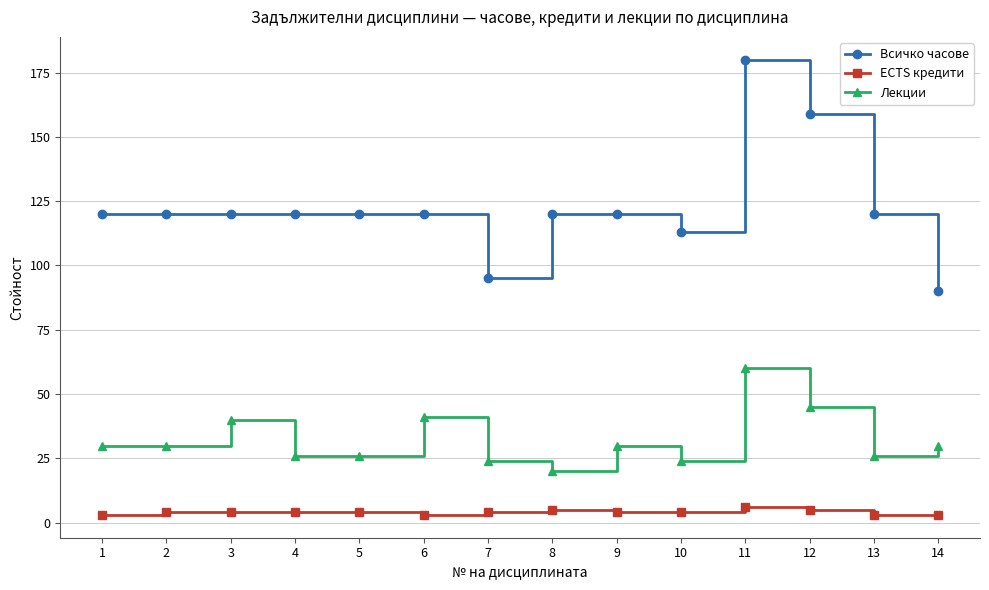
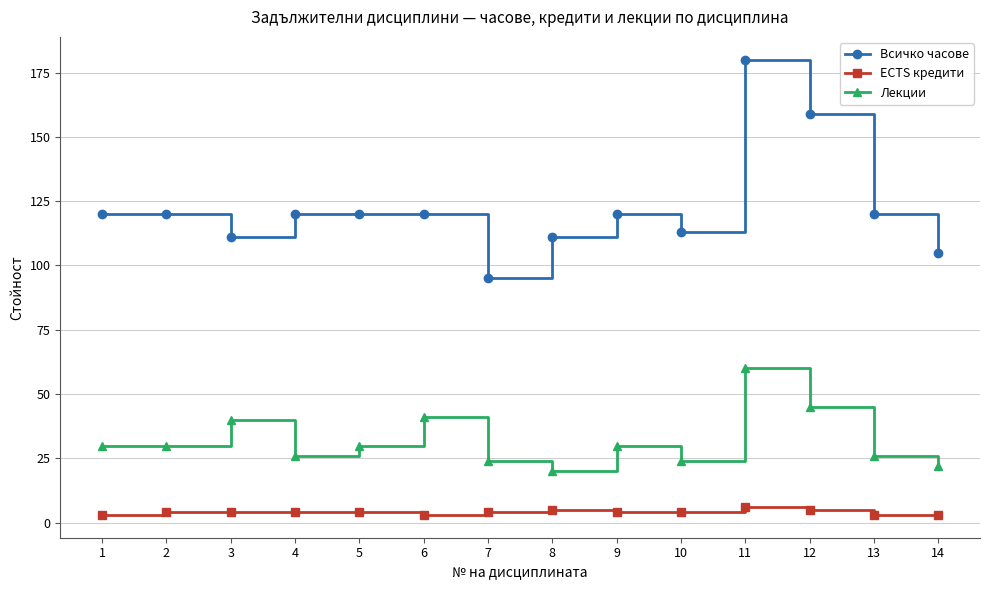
Всичко часове, 3: 120 -> 111
Лекции, 5: 26 -> 30
Всичко часове, 8: 120 -> 111
Всичко часове, 14: 90 -> 105
Лекции, 14: 30 -> 22
